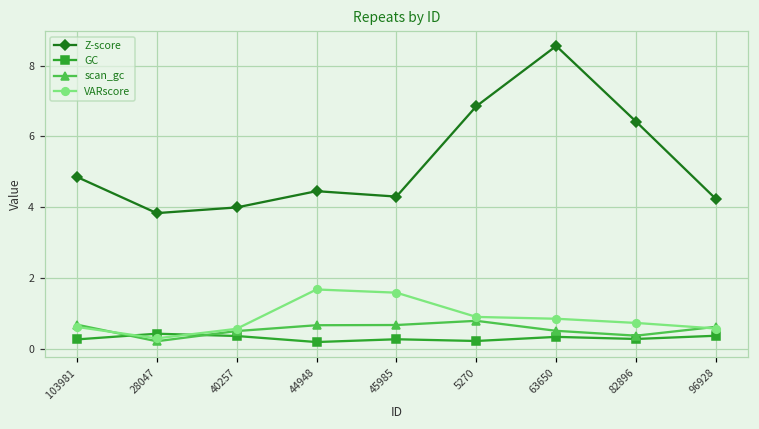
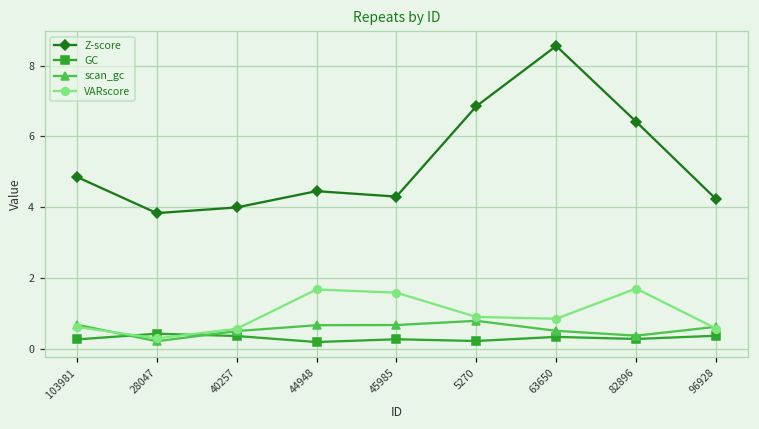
VARscore, 82896: 0.7 -> 1.7
